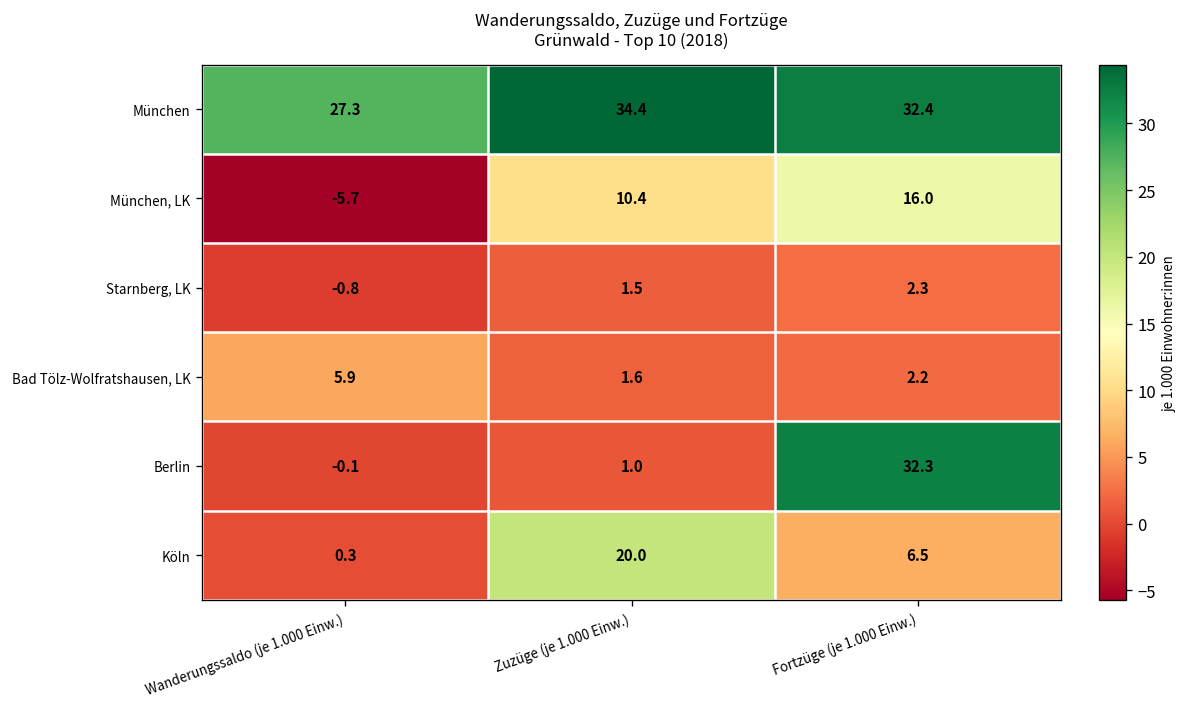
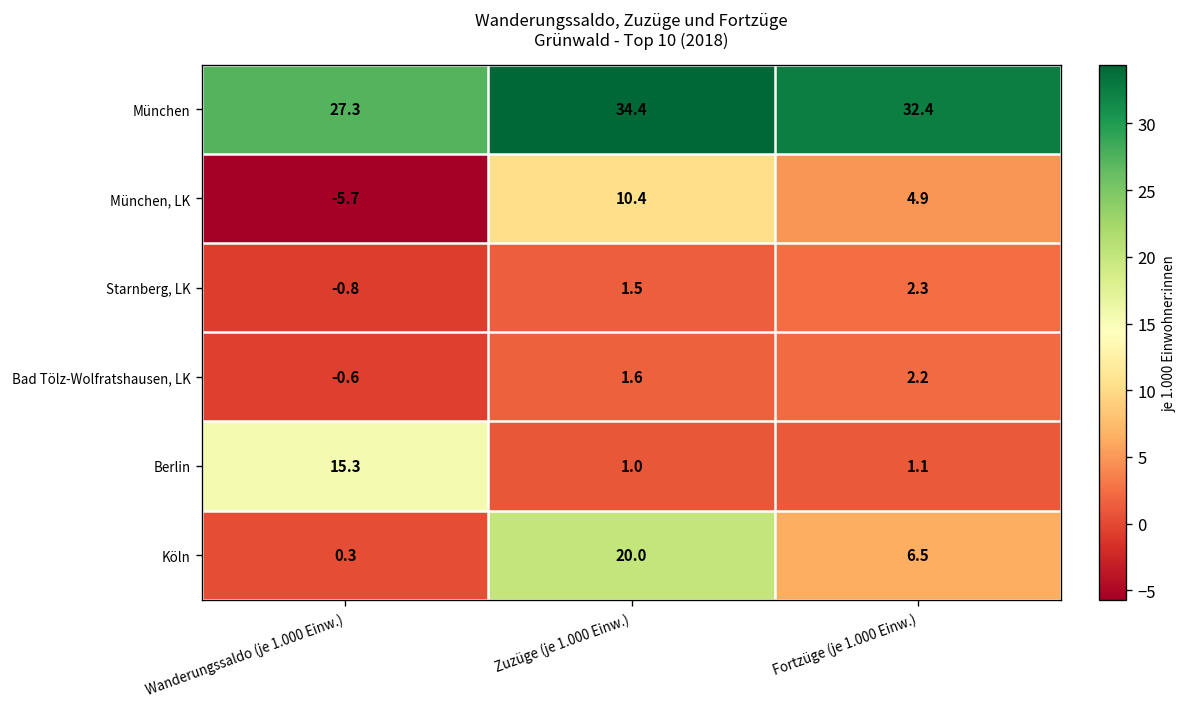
München, LK, Fortzüge (je 1.000 Einw.): 16.0 -> 4.9
Bad Tölz-Wolfratshausen, LK, Wanderungssaldo (je 1.000 Einw.): 5.9 -> -0.6
Berlin, Wanderungssaldo (je 1.000 Einw.): -0.1 -> 15.3
Berlin, Fortzüge (je 1.000 Einw.): 32.3 -> 1.1
